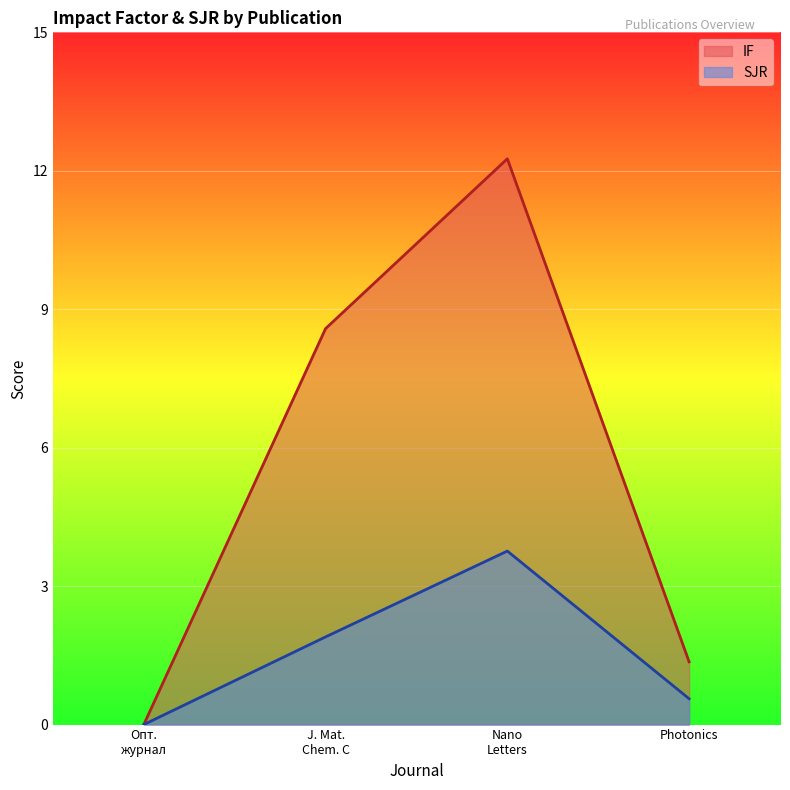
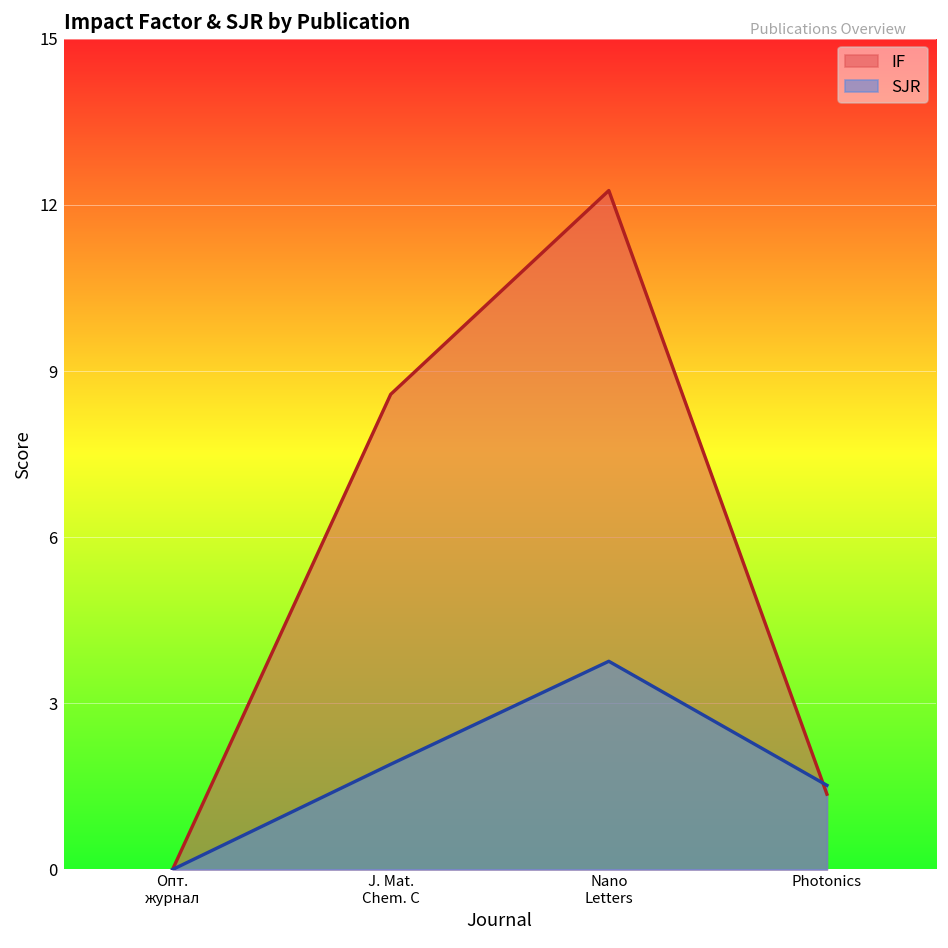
SJR, Photonics: 0.6 -> 1.5
